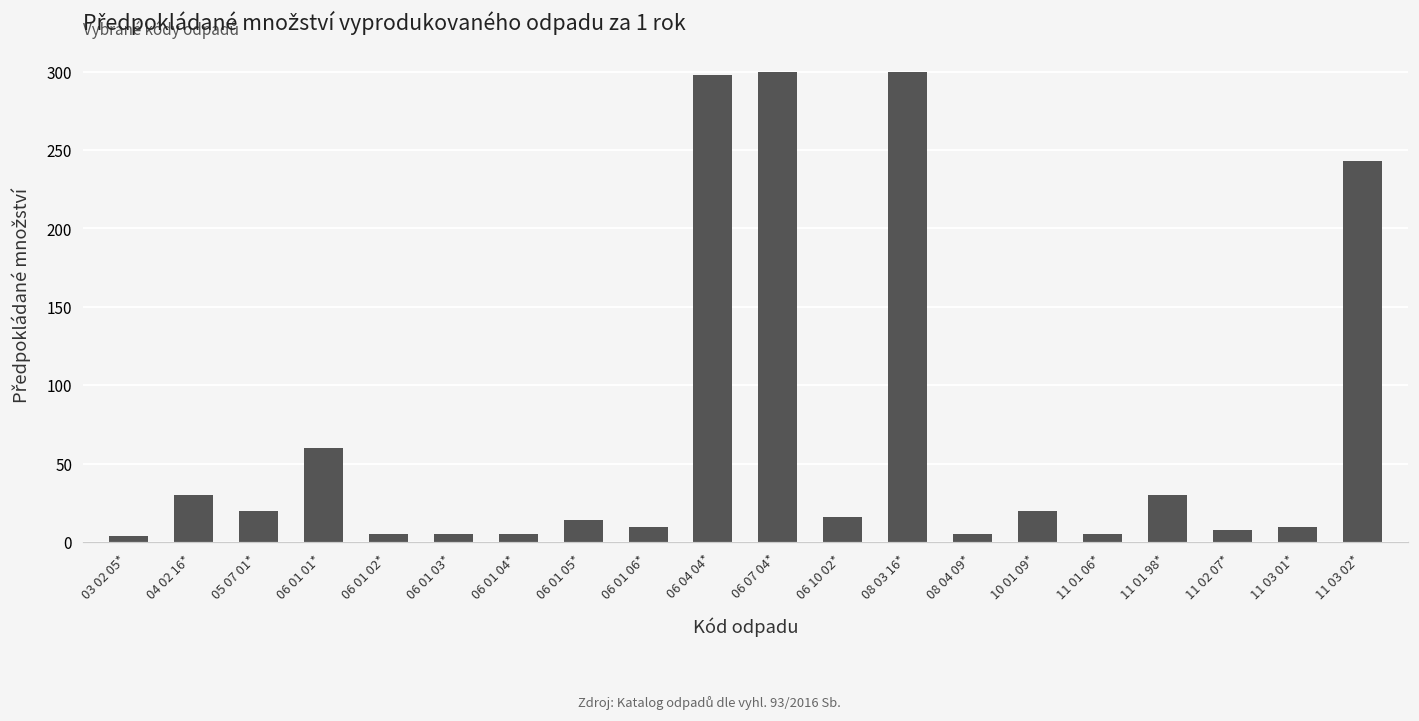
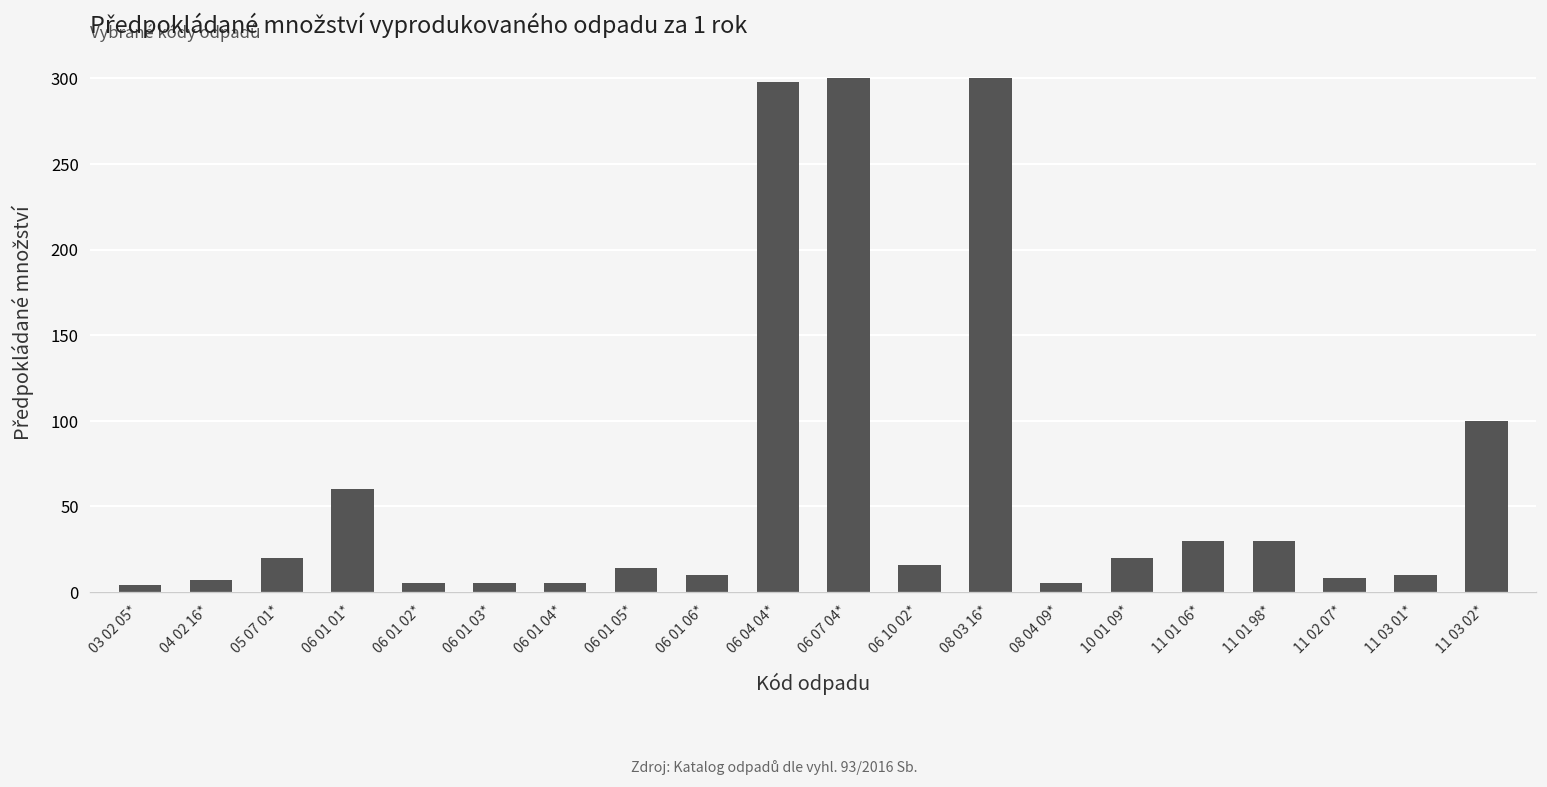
04 02 16*: 30 -> 7
11 01 06*: 5 -> 30
11 03 02*: 243 -> 100
